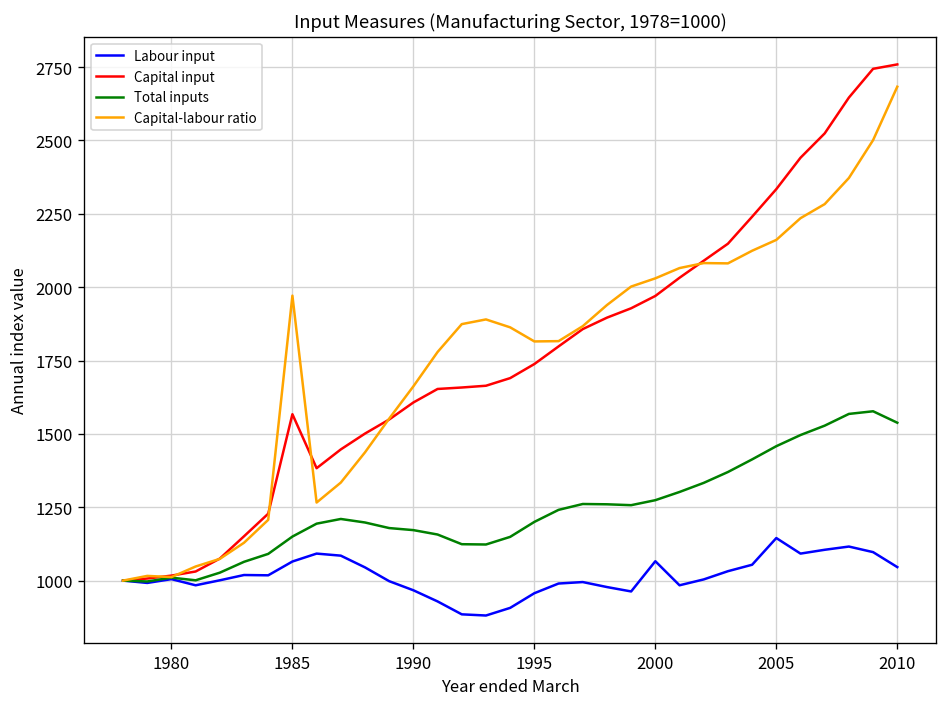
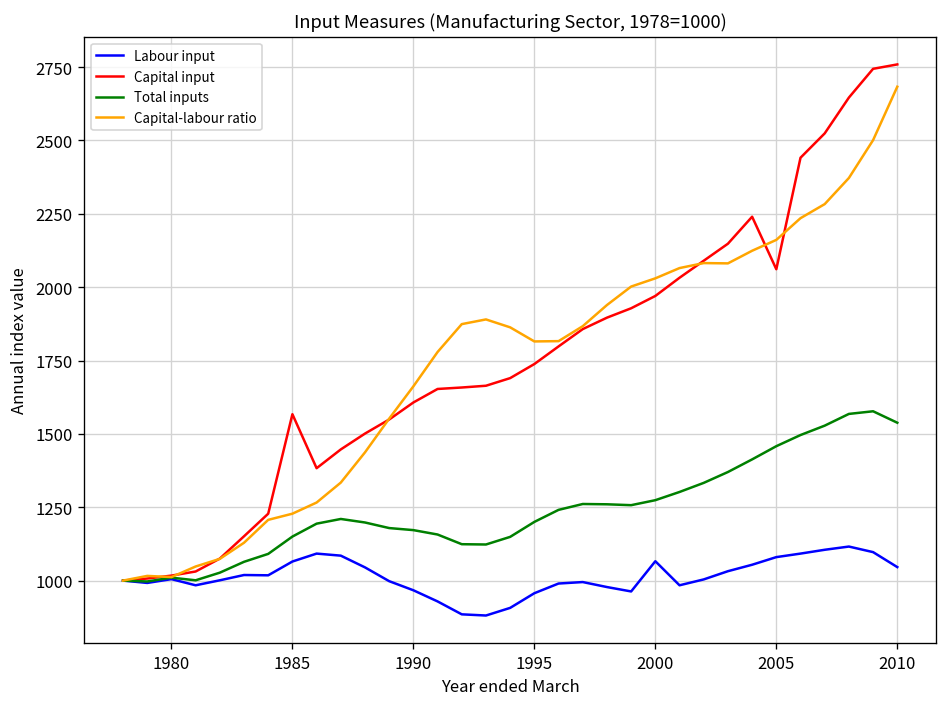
Capital-labour ratio, 1985: 1970 -> 1230
Labour input, 2005: 1150 -> 1080
Capital input, 2005: 2330 -> 2060
